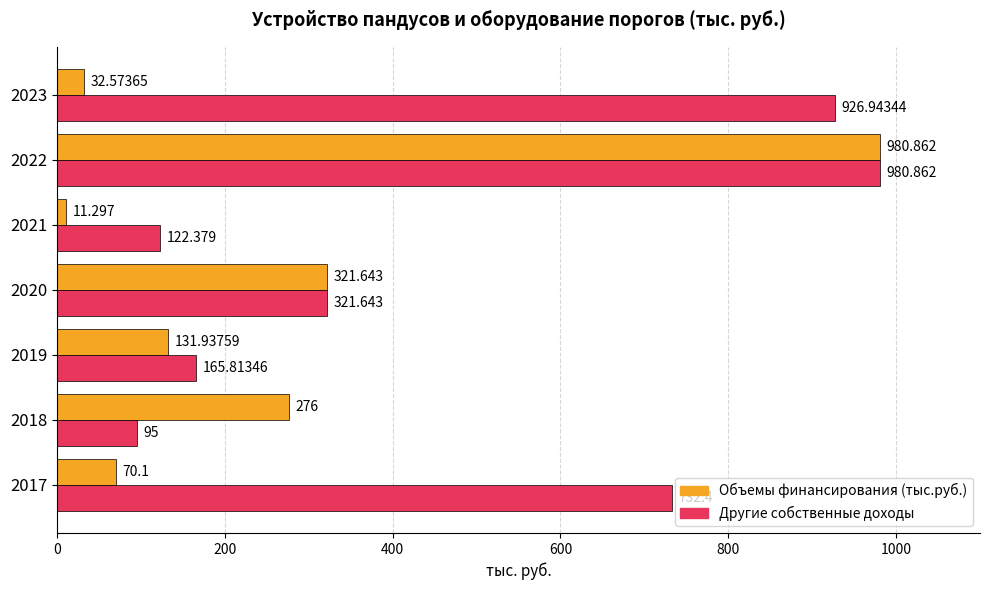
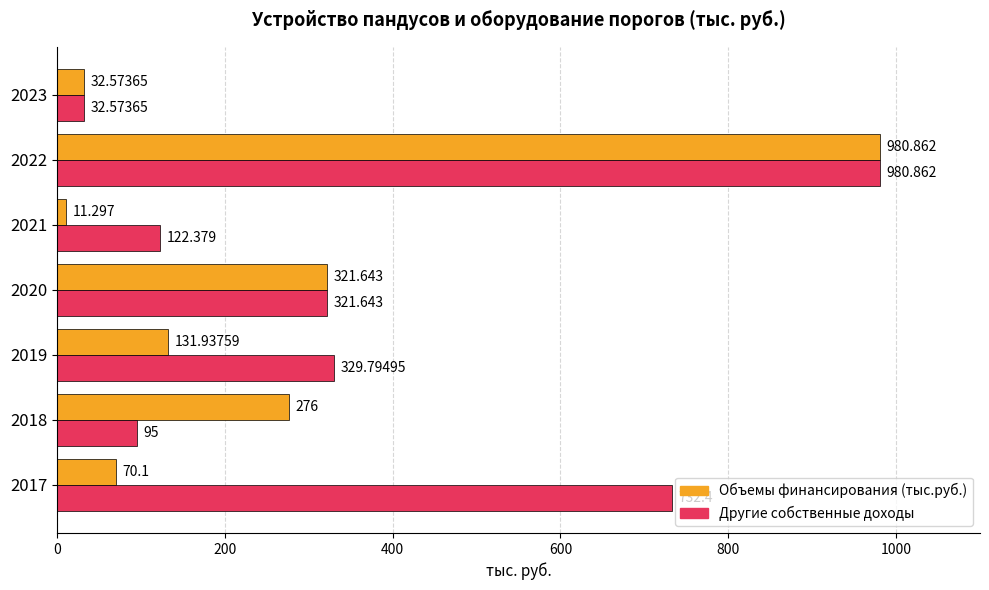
Другие собственные доходы, 2023: 926.94344 -> 32.57365
Другие собственные доходы, 2019: 165.81346 -> 329.79495
